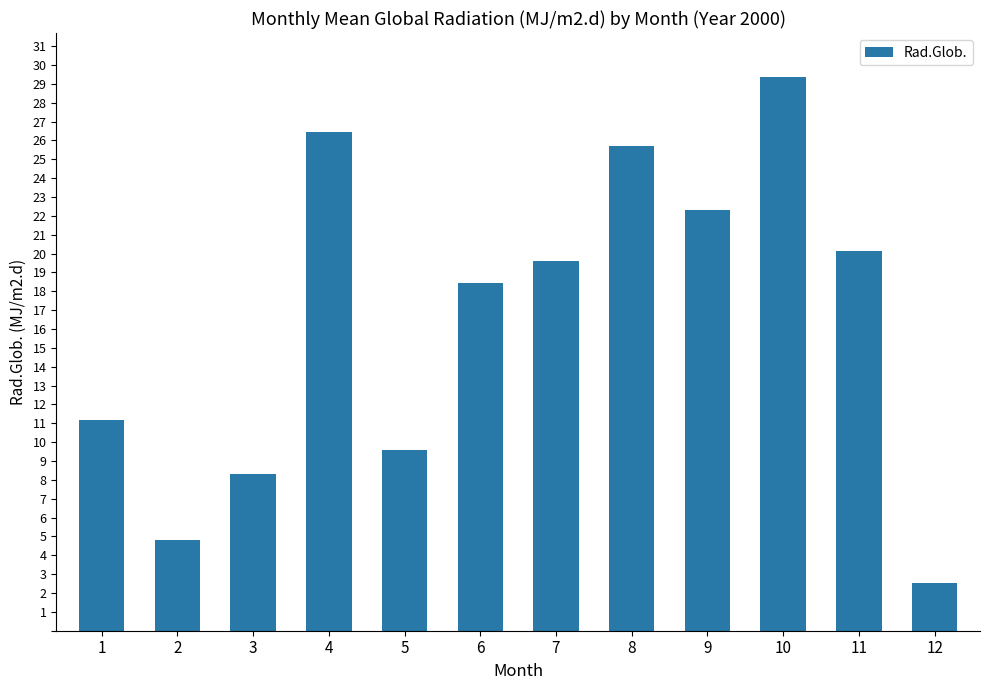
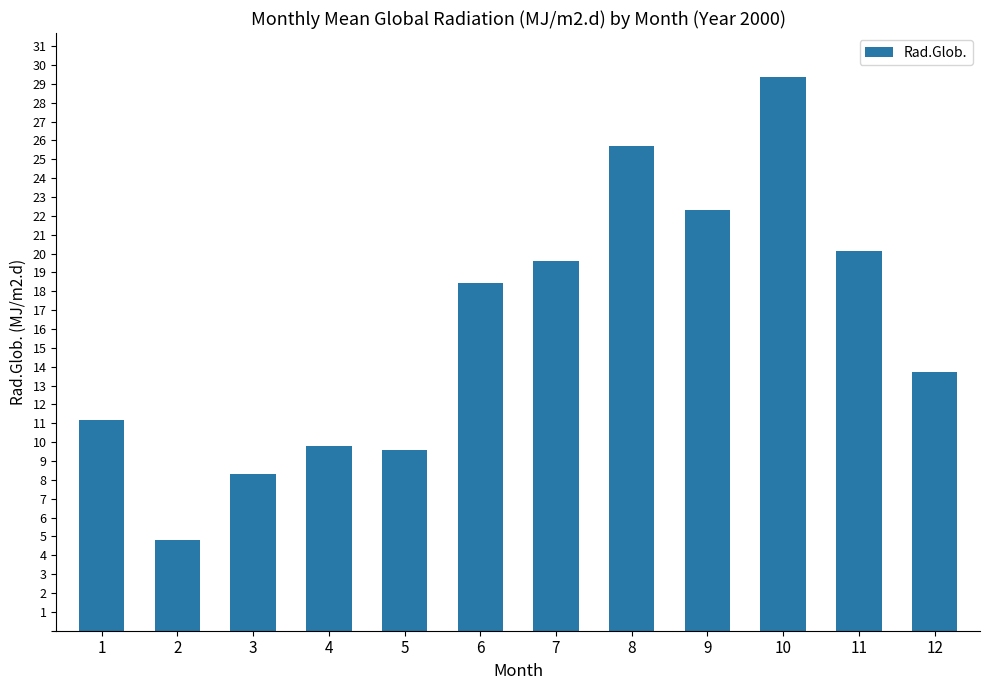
4: 26.5 -> 9.8
12: 2.5 -> 13.7
